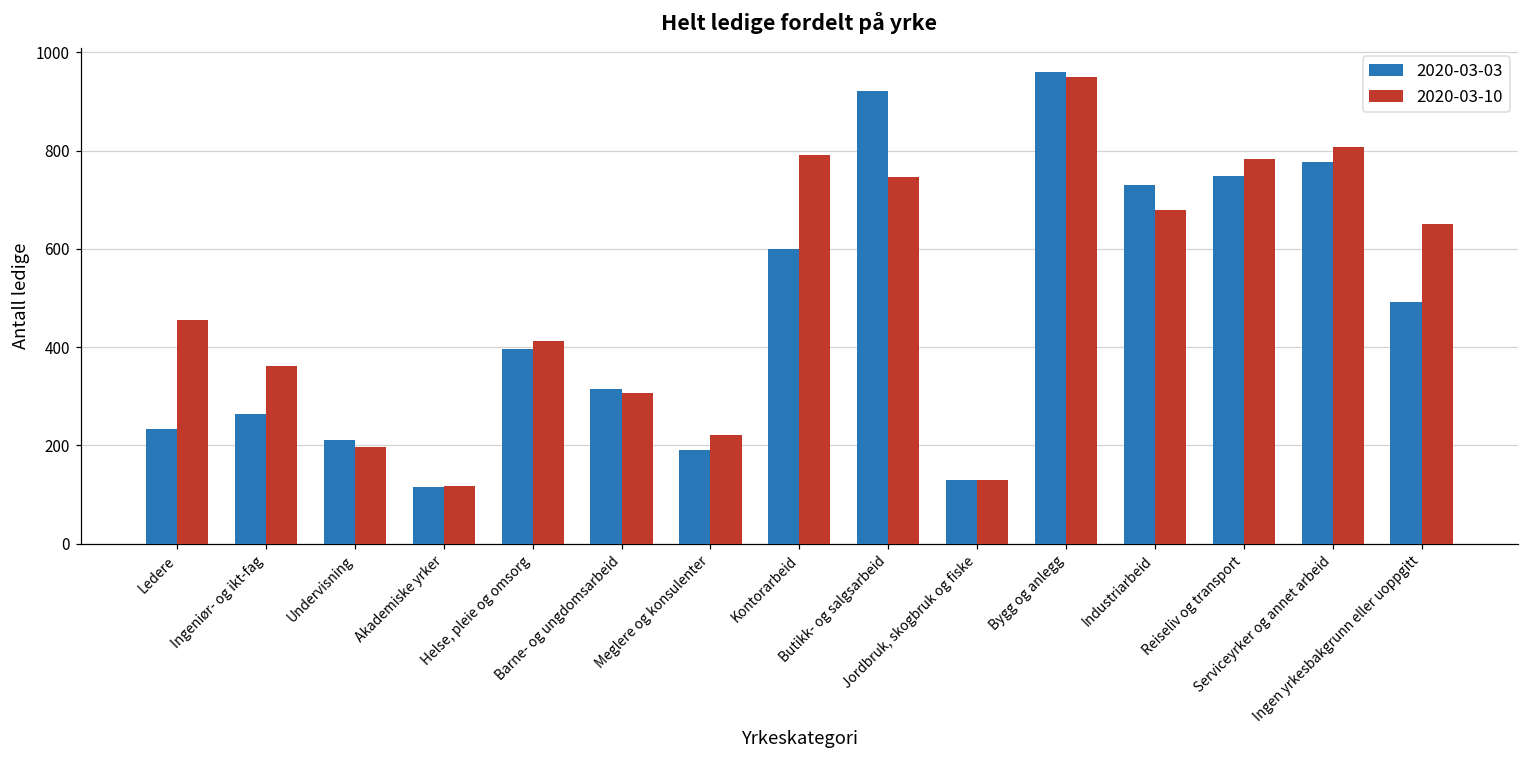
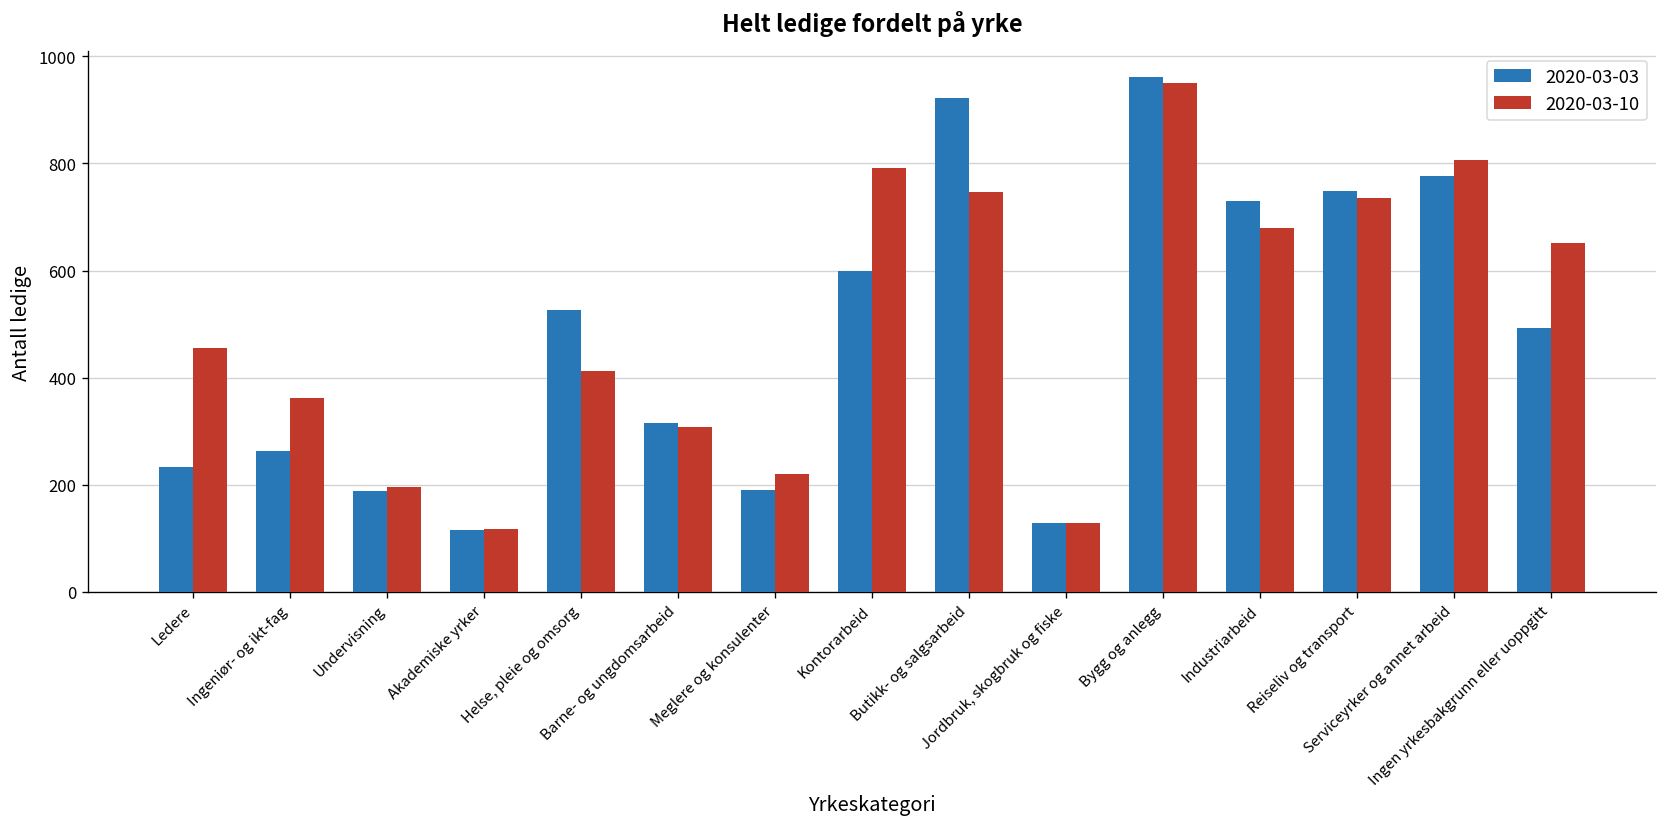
2020-03-03, Undervisning: 210 -> 190
2020-03-03, Helse, pleie og omsorg: 400 -> 530
2020-03-10, Reiseliv og transport: 780 -> 740
